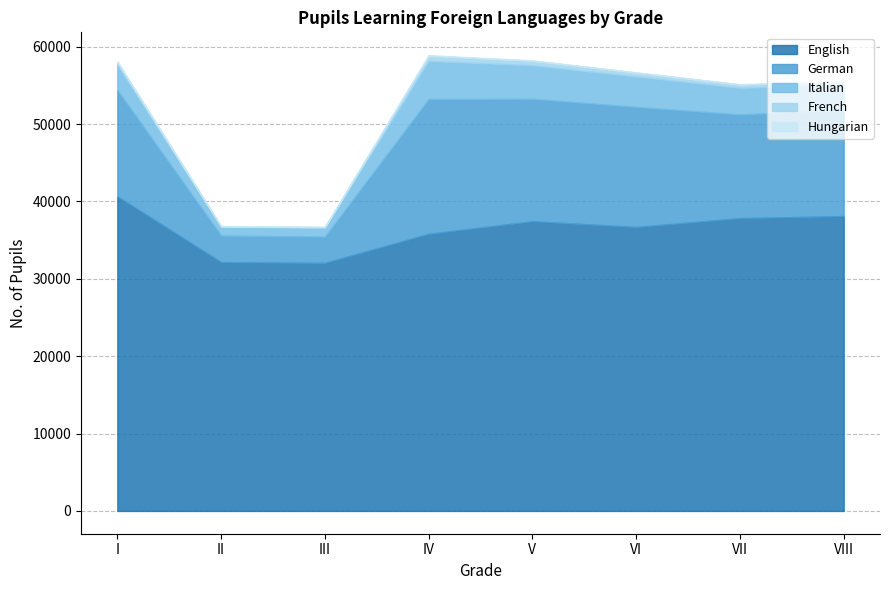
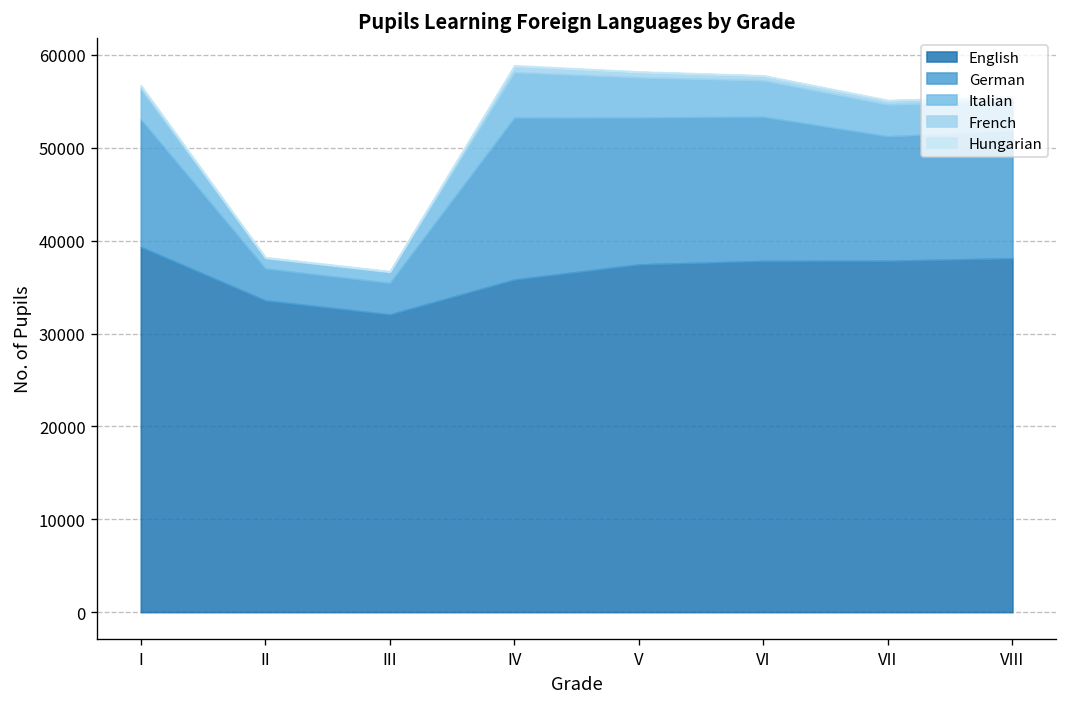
English, I: 41000 -> 39000
English, II: 32000 -> 34000
English, VI: 37000 -> 38000
